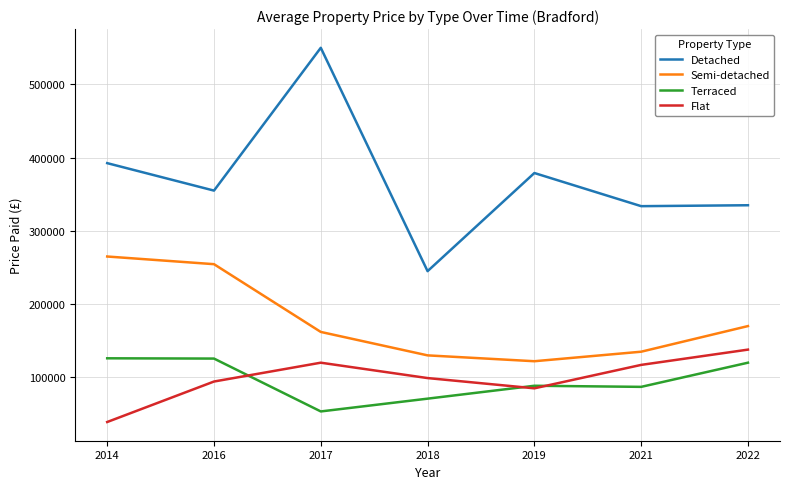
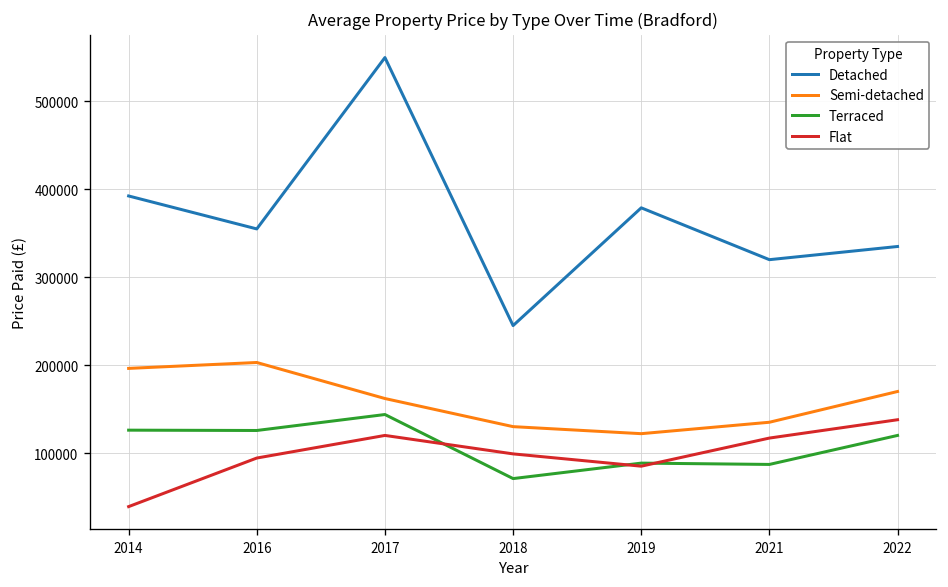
Semi-detached, 2014: 270000 -> 200000
Semi-detached, 2016: 250000 -> 200000
Terraced, 2017: 50000 -> 140000
Detached, 2021: 330000 -> 320000
